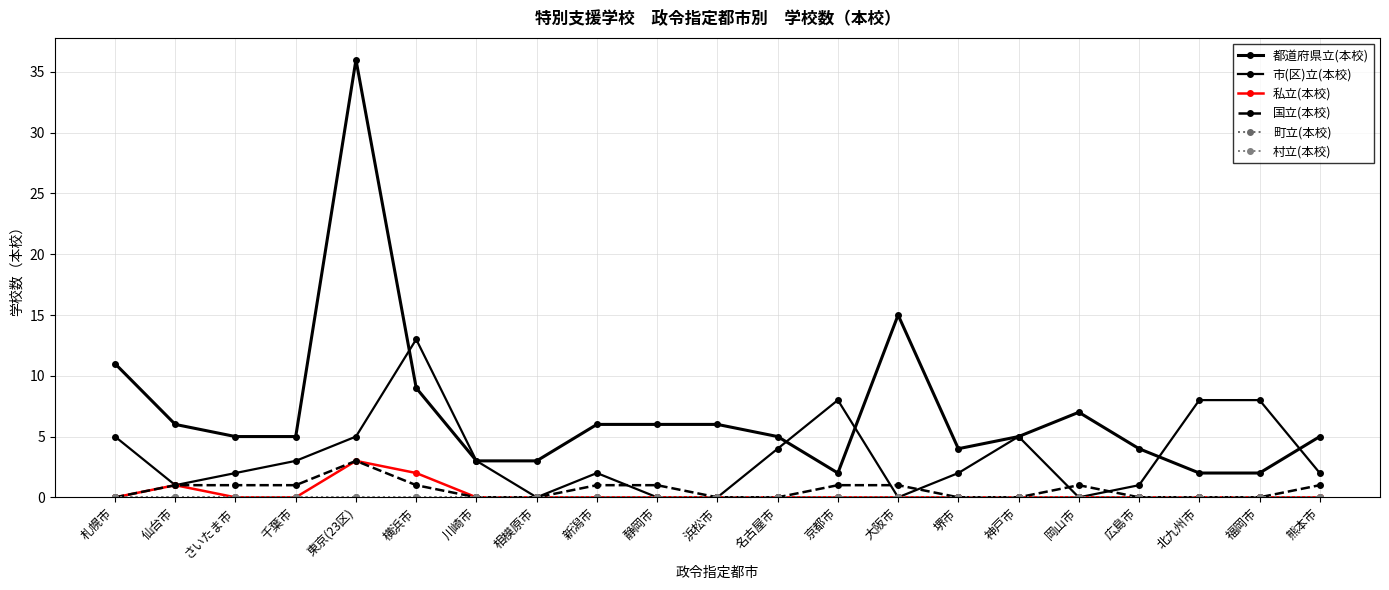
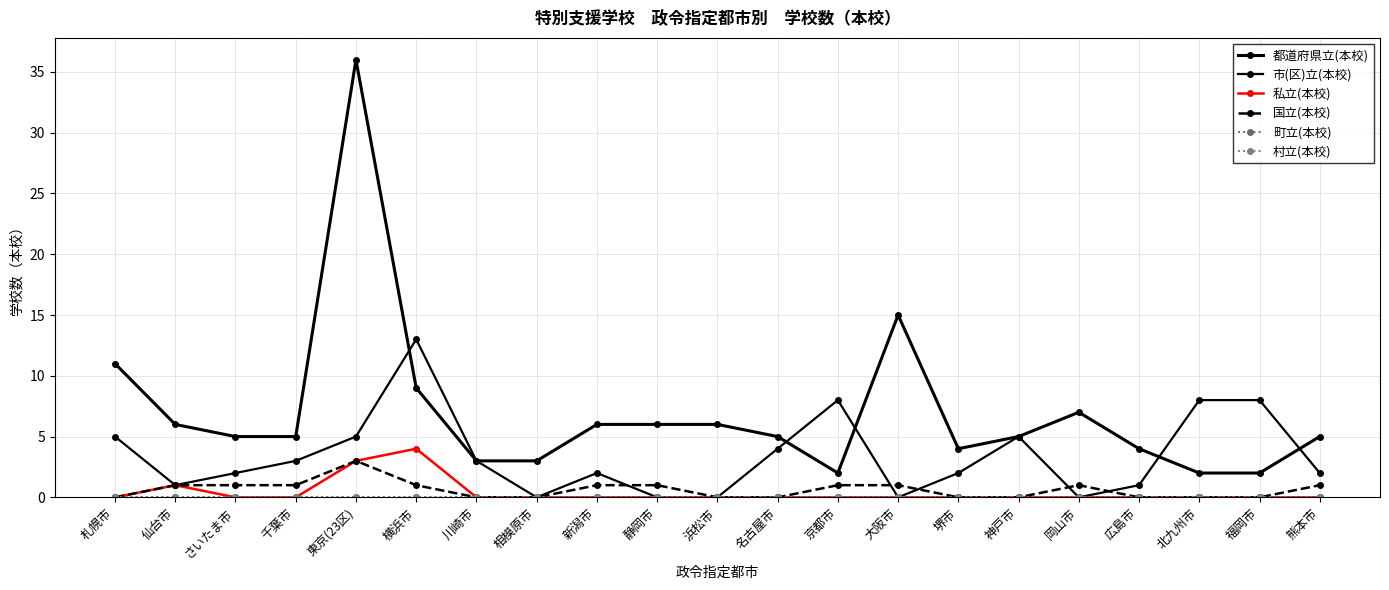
私立(本校), 横浜市: 2 -> 4
